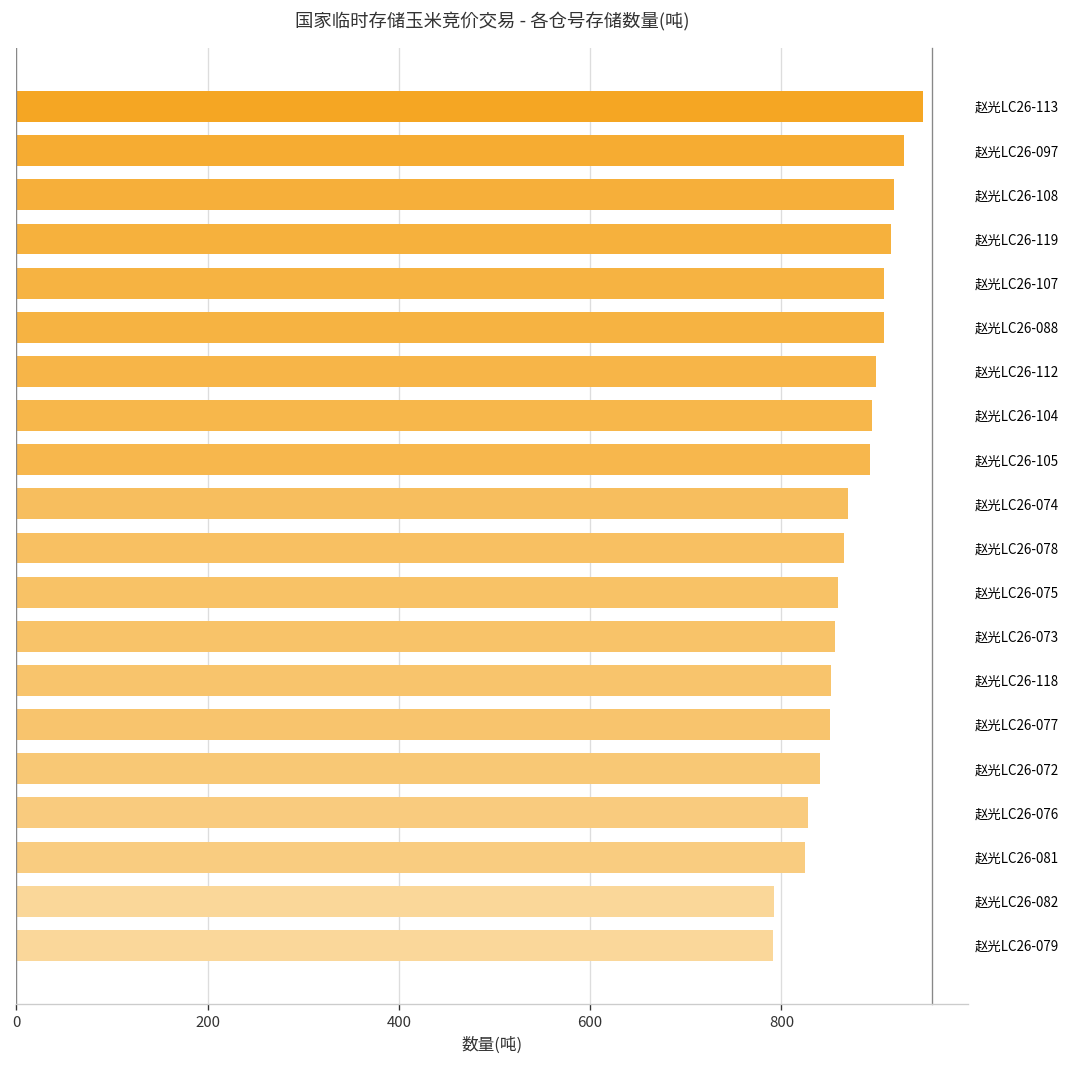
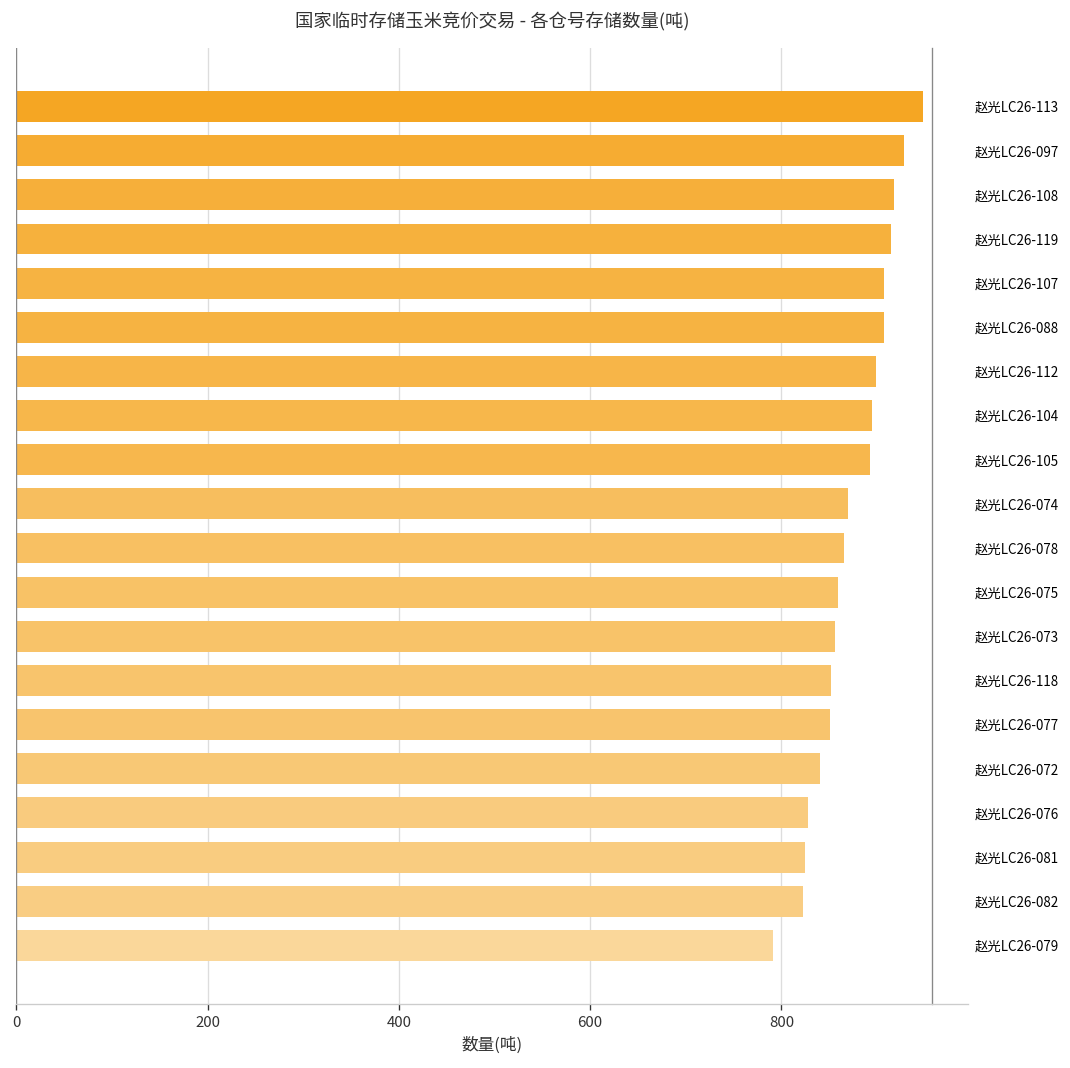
赵光LC26-082: 790 -> 820
